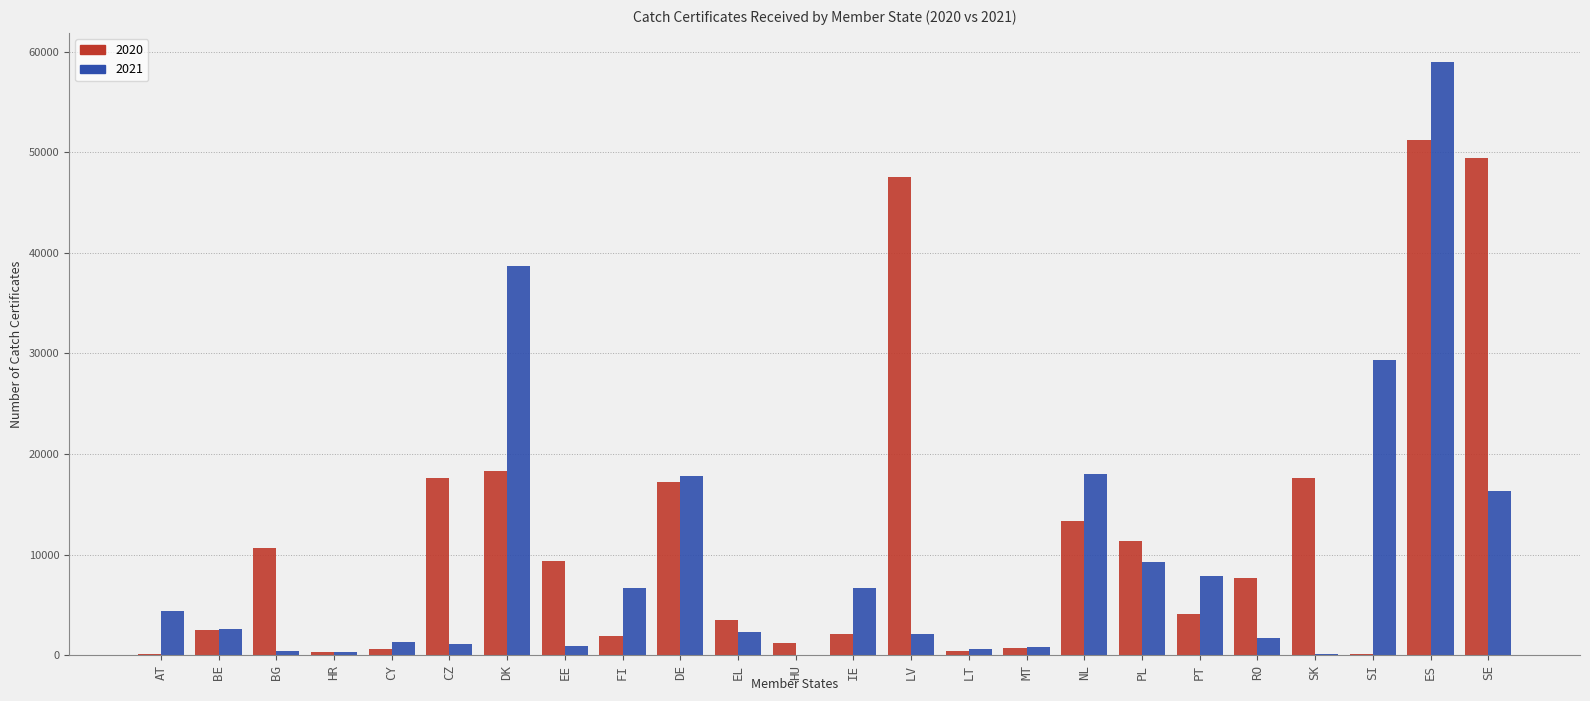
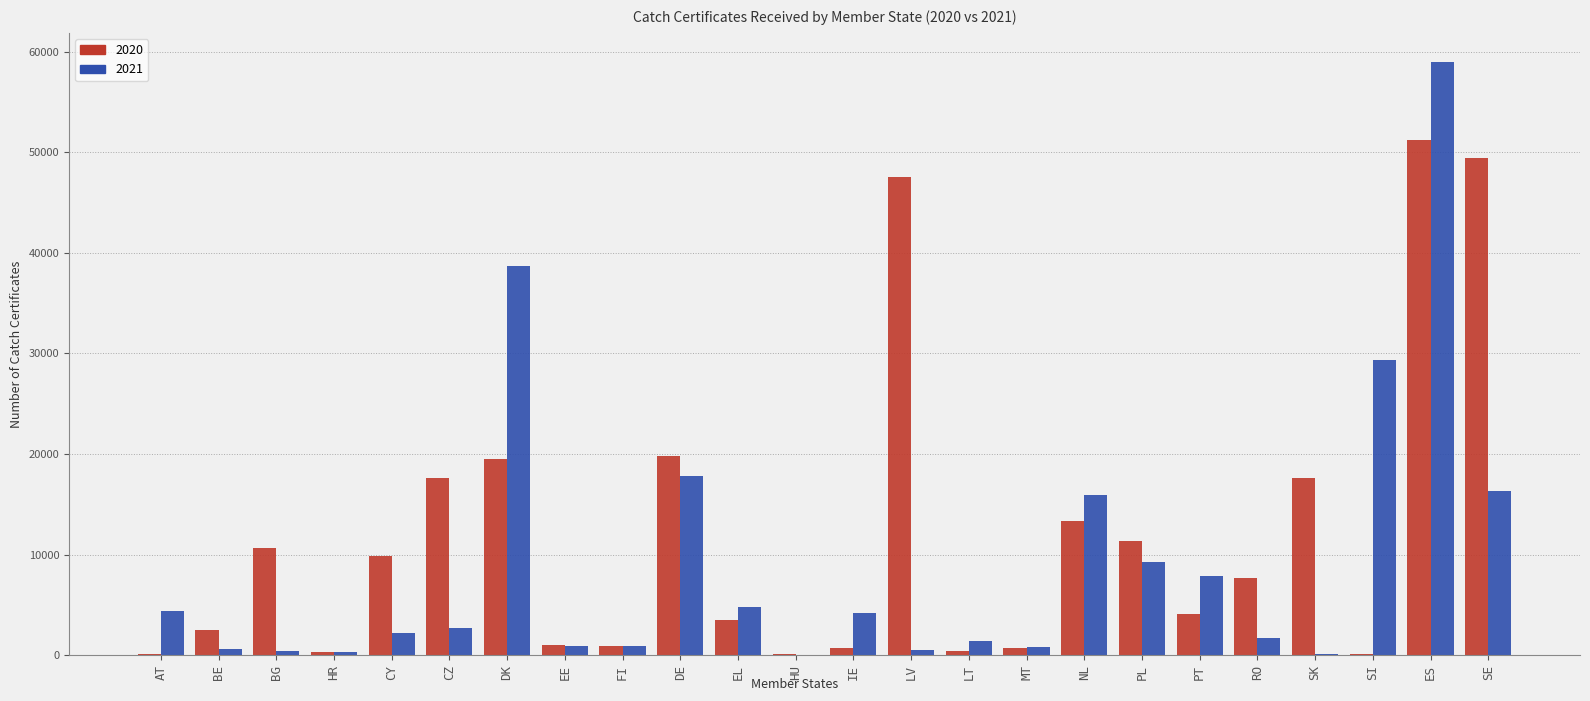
2021, BE: 2600 -> 600
2020, CY: 700 -> 9900
2021, CY: 1300 -> 2200
2021, CZ: 1100 -> 2700
2020, DK: 18300 -> 19500
2020, EE: 9300 -> 1100
2020, FI: 1900 -> 900
2021, FI: 6700 -> 900
2020, DE: 17200 -> 19800
2021, EL: 2300 -> 4800
2020, HU: 1200 -> 100
2020, IE: 2200 -> 700
2021, IE: 6700 -> 4200
2021, LV: 2100 -> 500
2021, LT: 600 -> 1500
2021, NL: 18000 -> 15900
